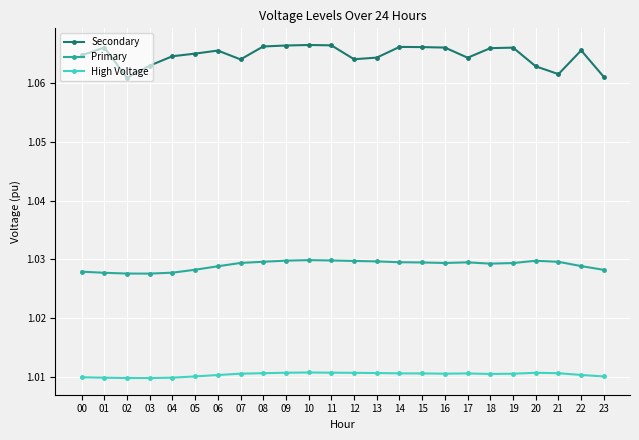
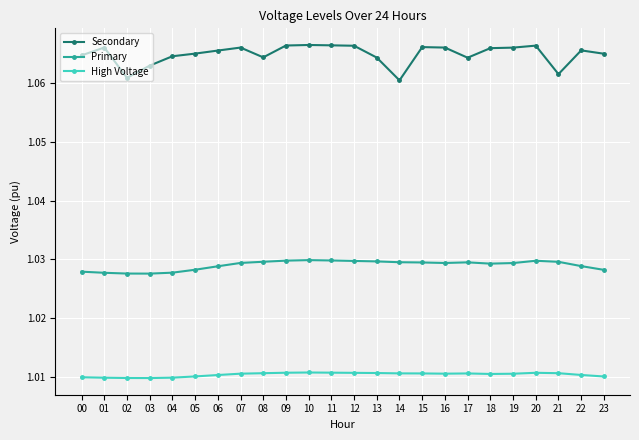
Secondary, 07: 1.064 -> 1.066
Secondary, 08: 1.066 -> 1.064
Secondary, 12: 1.064 -> 1.066
Secondary, 14: 1.066 -> 1.061
Secondary, 20: 1.063 -> 1.066
Secondary, 23: 1.061 -> 1.065
